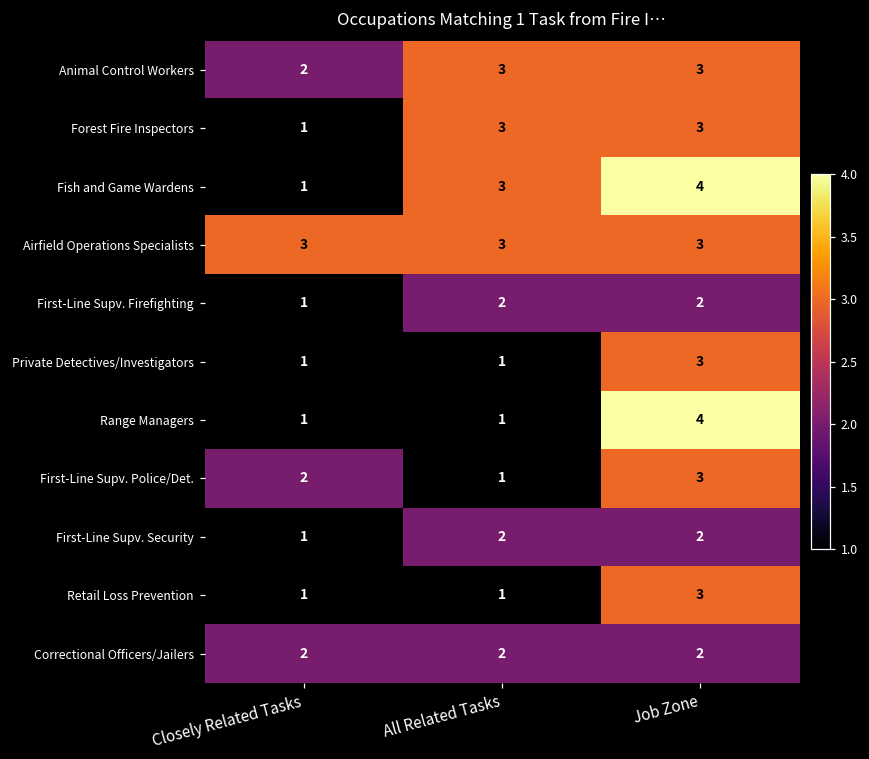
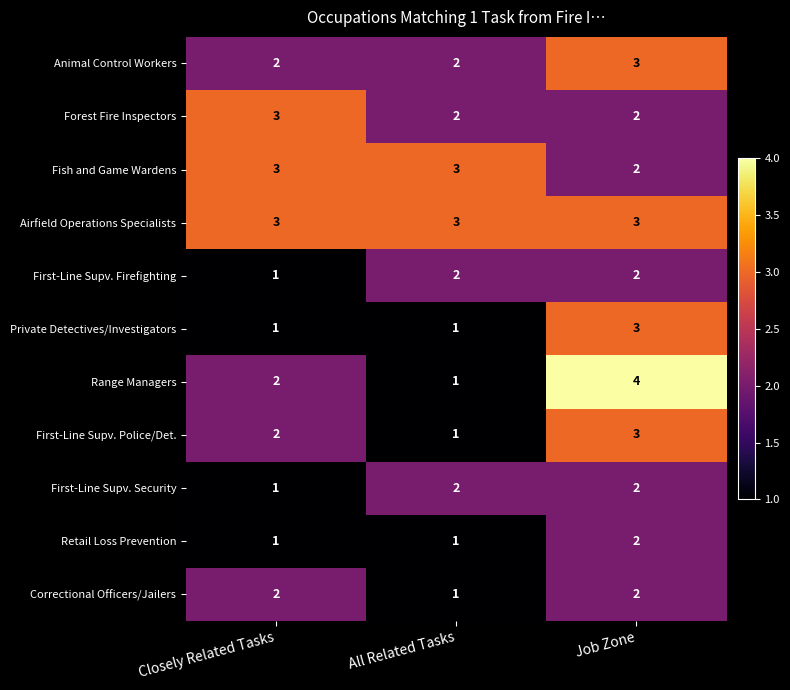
Animal Control Workers, All Related Tasks: 3 -> 2
Forest Fire Inspectors, Closely Related Tasks: 1 -> 3
Forest Fire Inspectors, All Related Tasks: 3 -> 2
Forest Fire Inspectors, Job Zone: 3 -> 2
Fish and Game Wardens, Closely Related Tasks: 1 -> 3
Fish and Game Wardens, Job Zone: 4 -> 2
Range Managers, Closely Related Tasks: 1 -> 2
Retail Loss Prevention, Job Zone: 3 -> 2
Correctional Officers/Jailers, All Related Tasks: 2 -> 1
